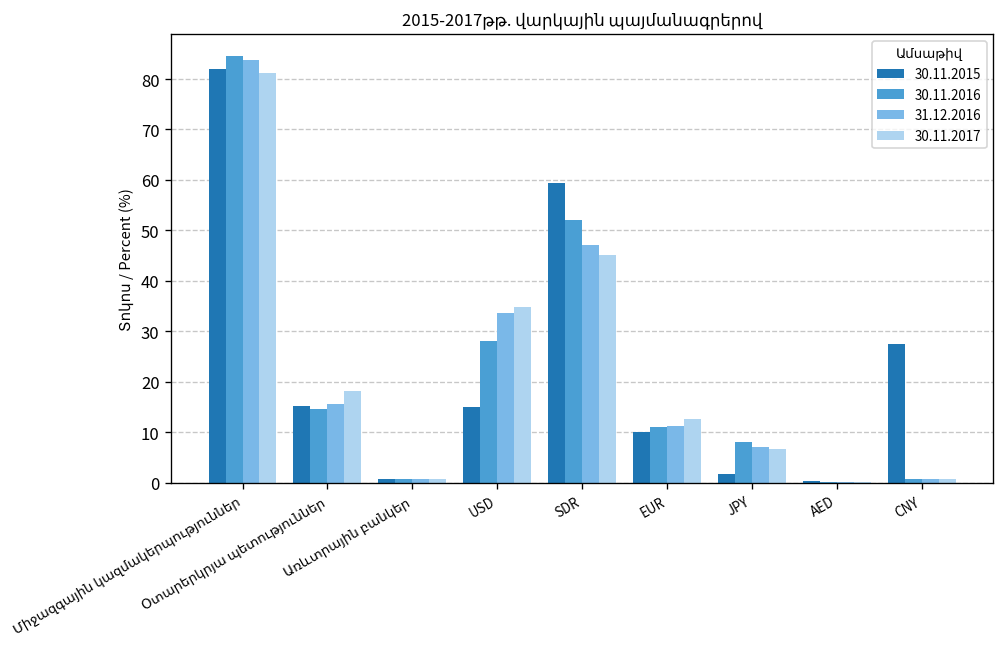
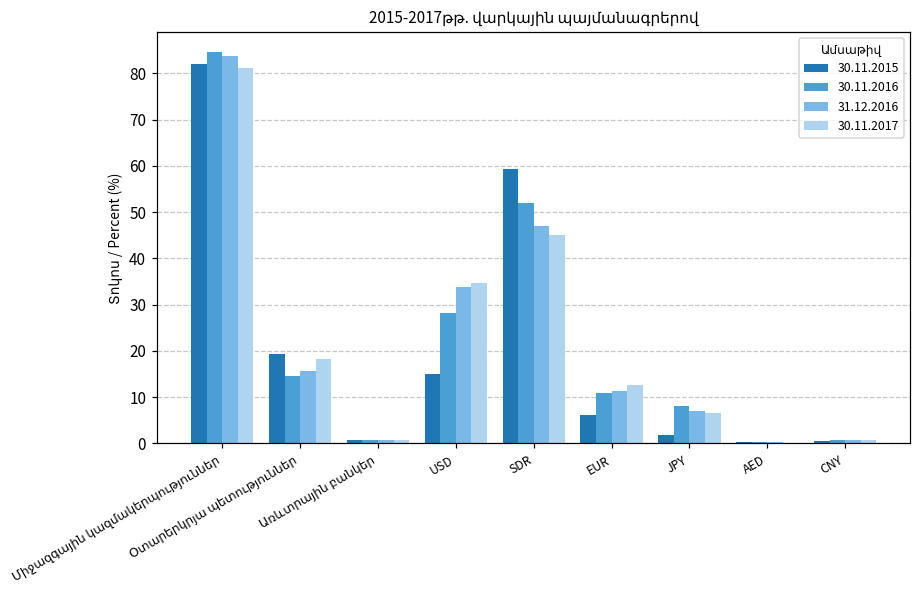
30.11.2015, Օտարերկրյա պետություններ: 15 -> 19
30.11.2015, EUR: 10 -> 6
30.11.2015, CNY: 27 -> 1
